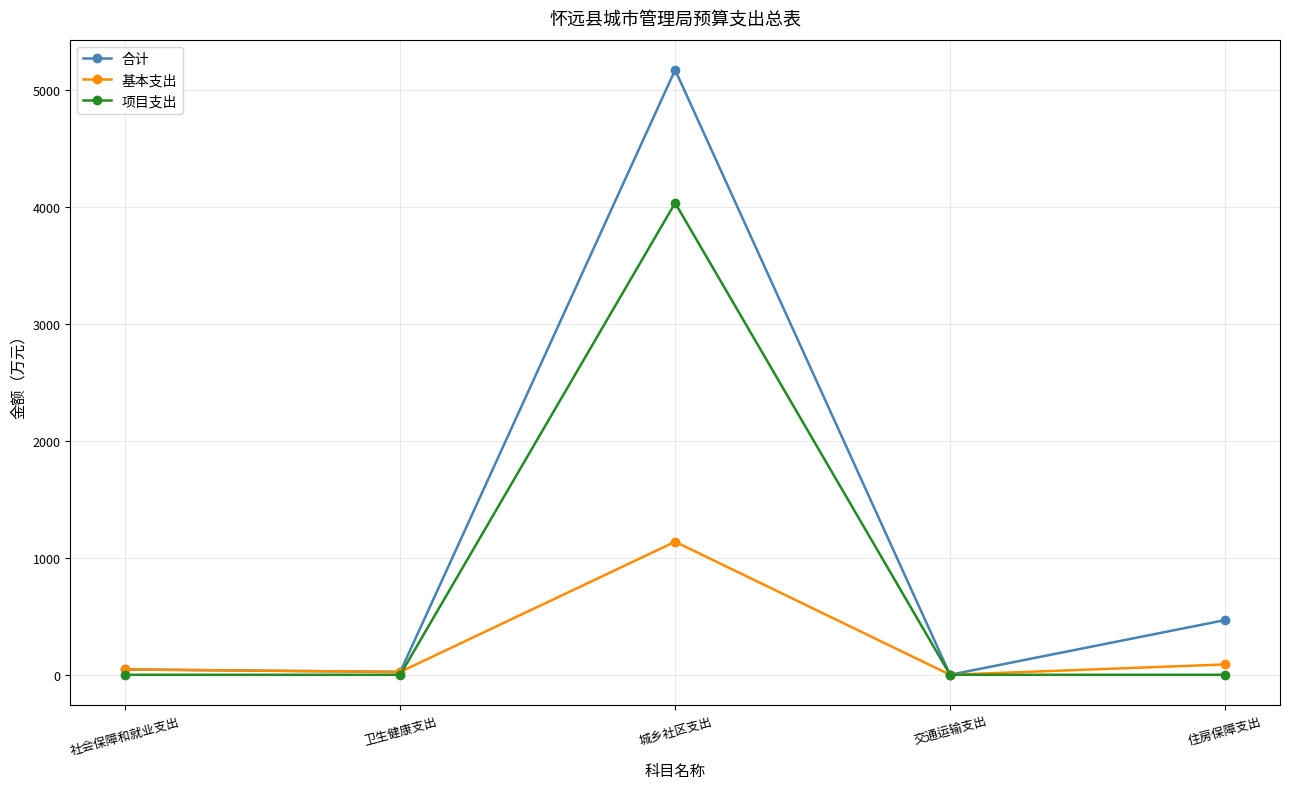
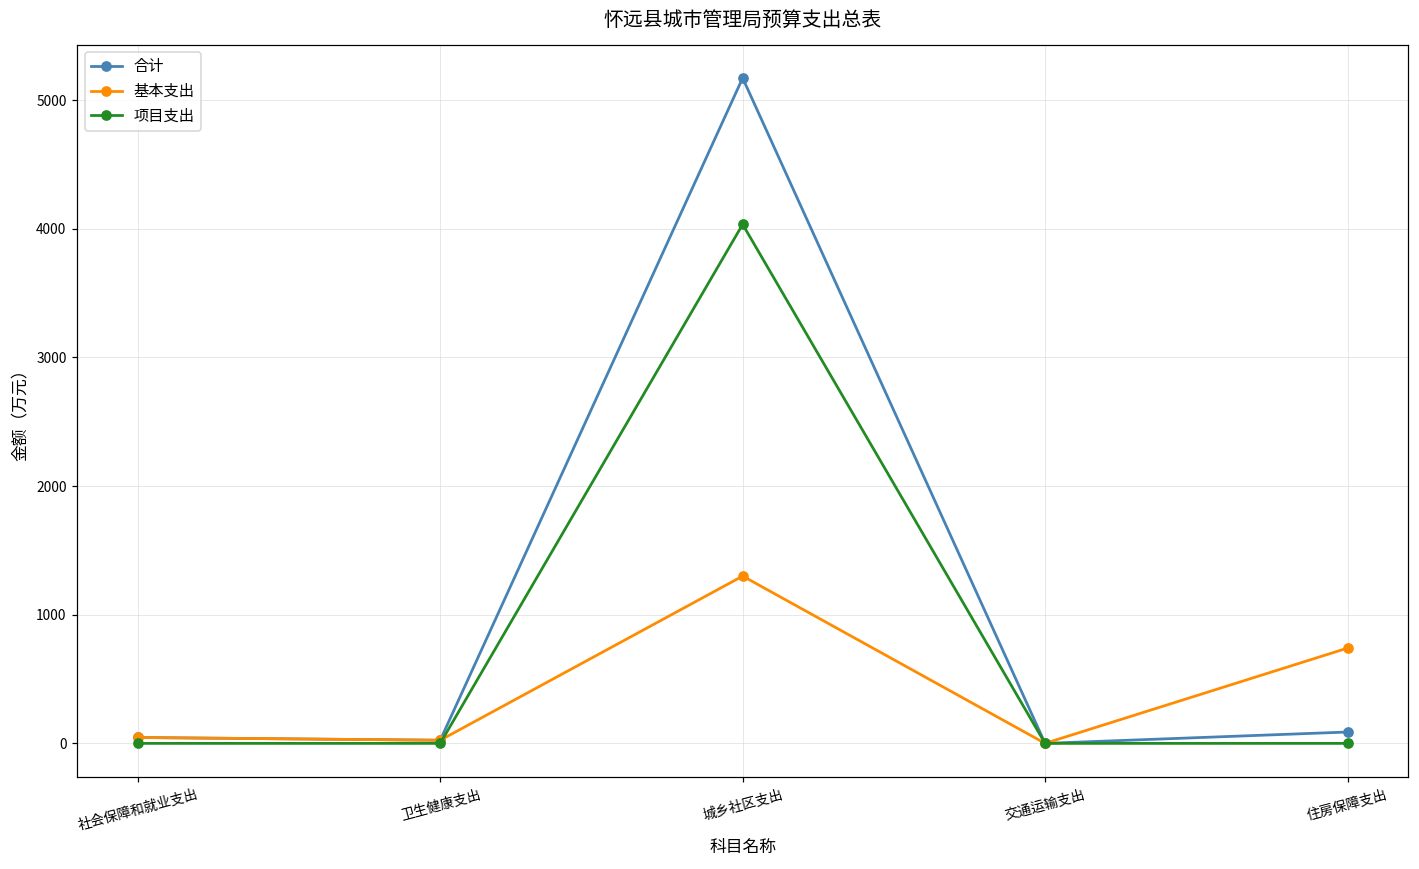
基本支出, 城乡社区支出: 1140 -> 1300
合计, 住房保障支出: 470 -> 90
基本支出, 住房保障支出: 90 -> 740
